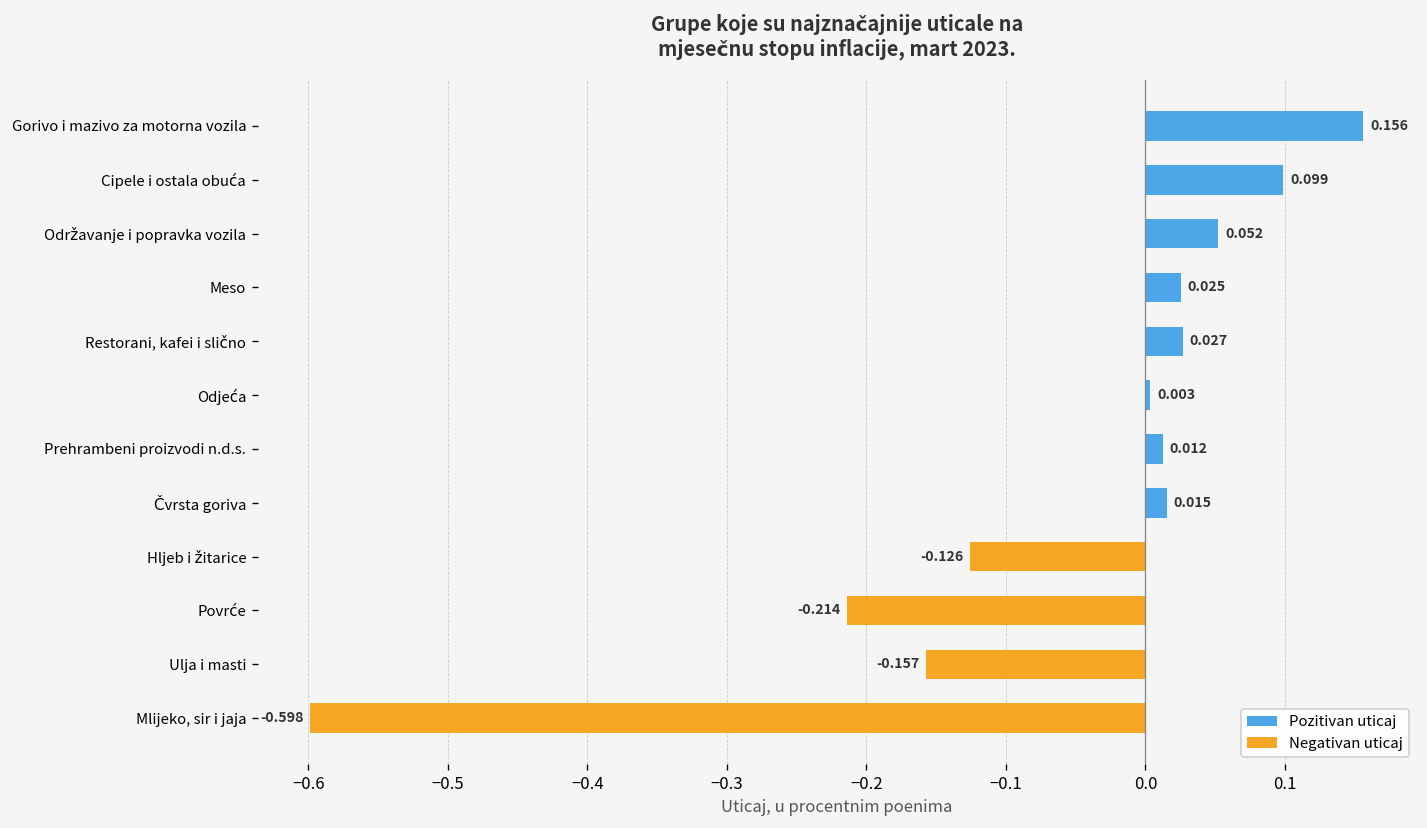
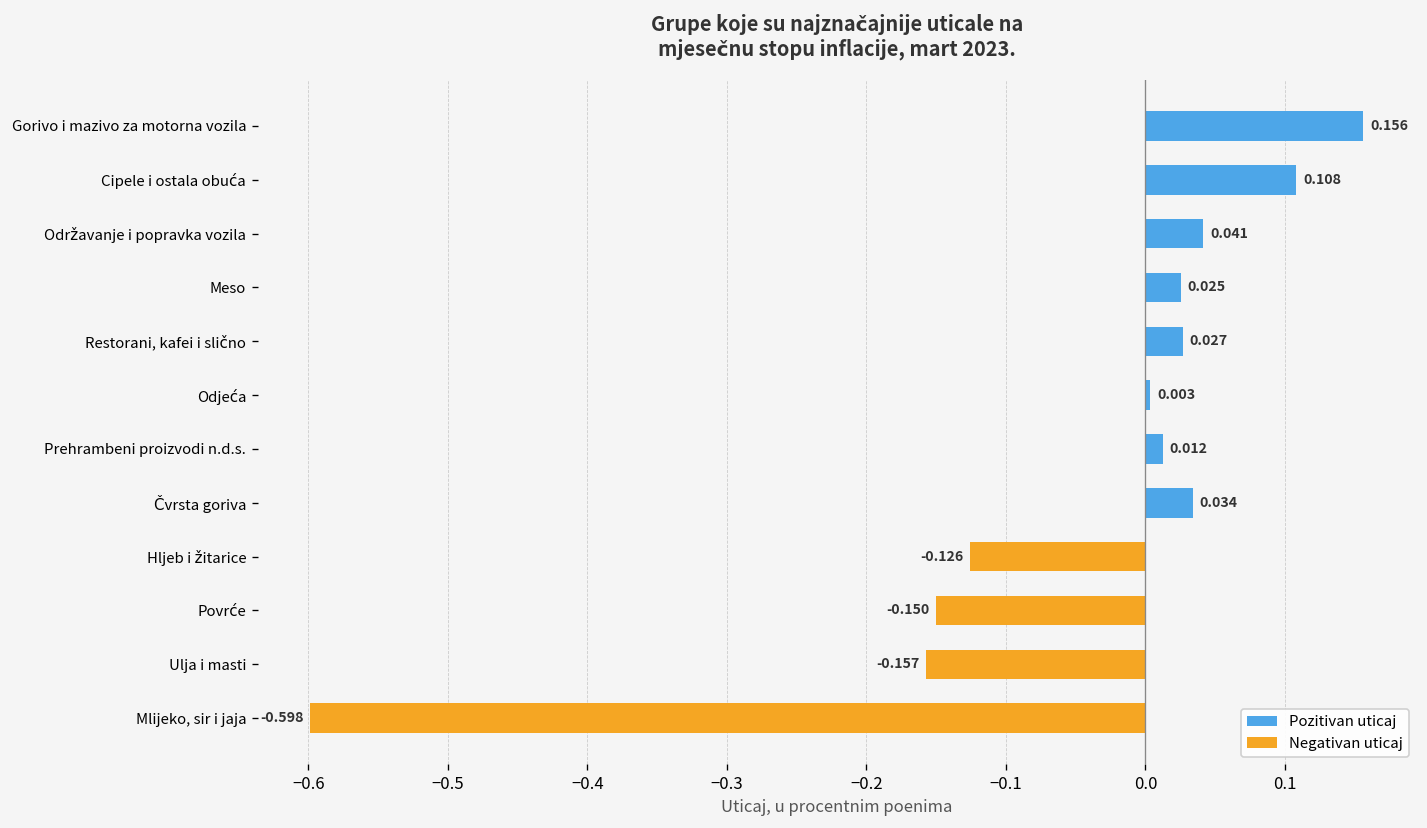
Cipele i ostala obuća: 0.099 -> 0.108
Održavanje i popravka vozila: 0.052 -> 0.041
Čvrsta goriva: 0.015 -> 0.034
Povrće: -0.214 -> -0.150
